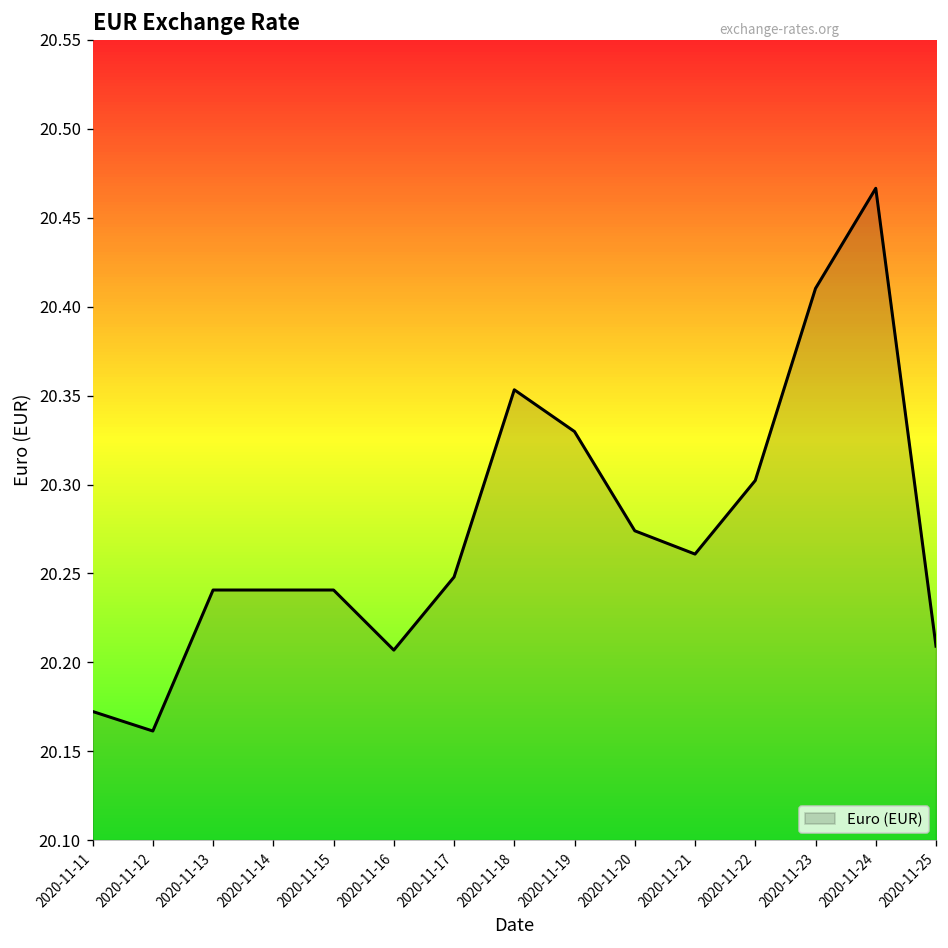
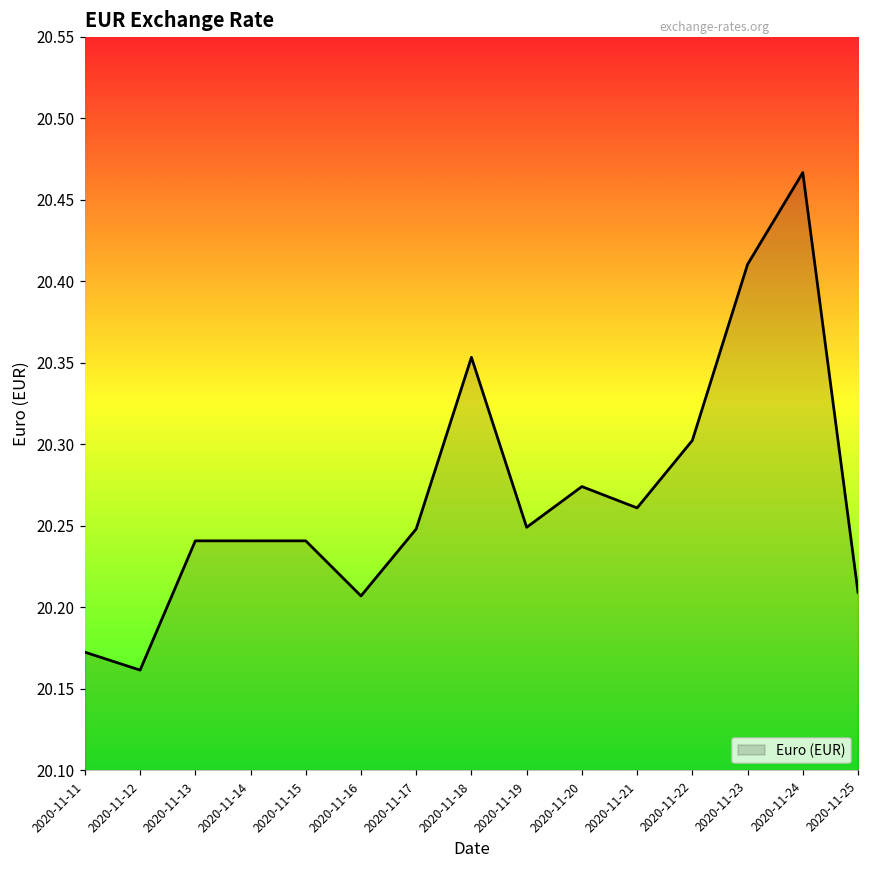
2020-11-19: 20.330 -> 20.249
